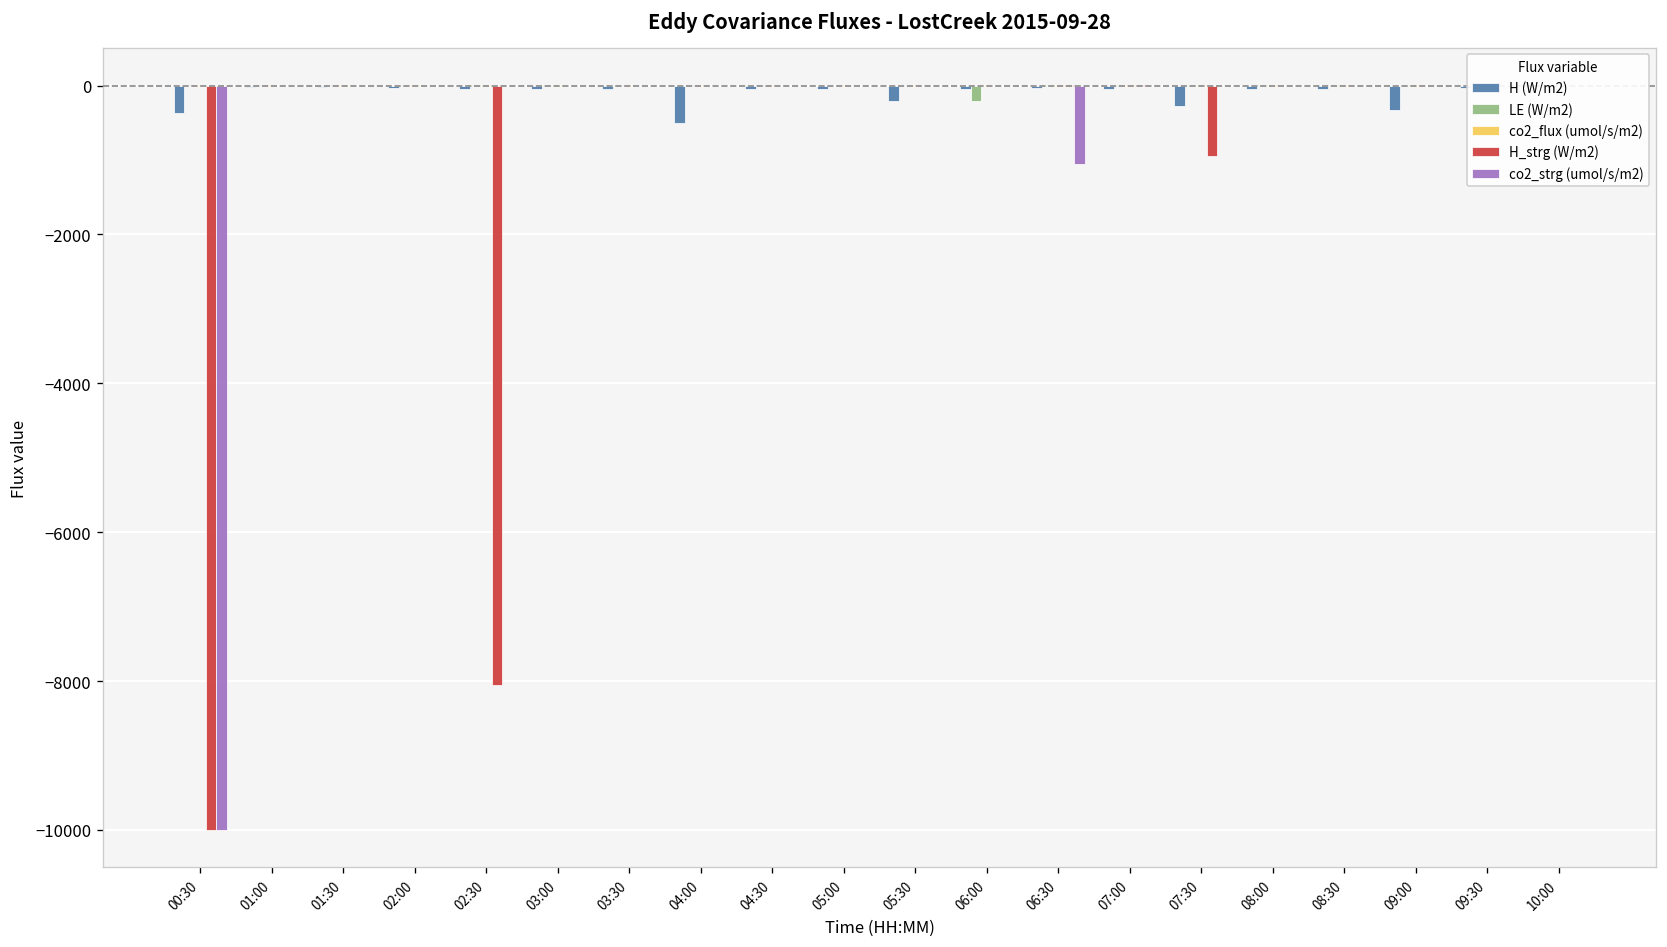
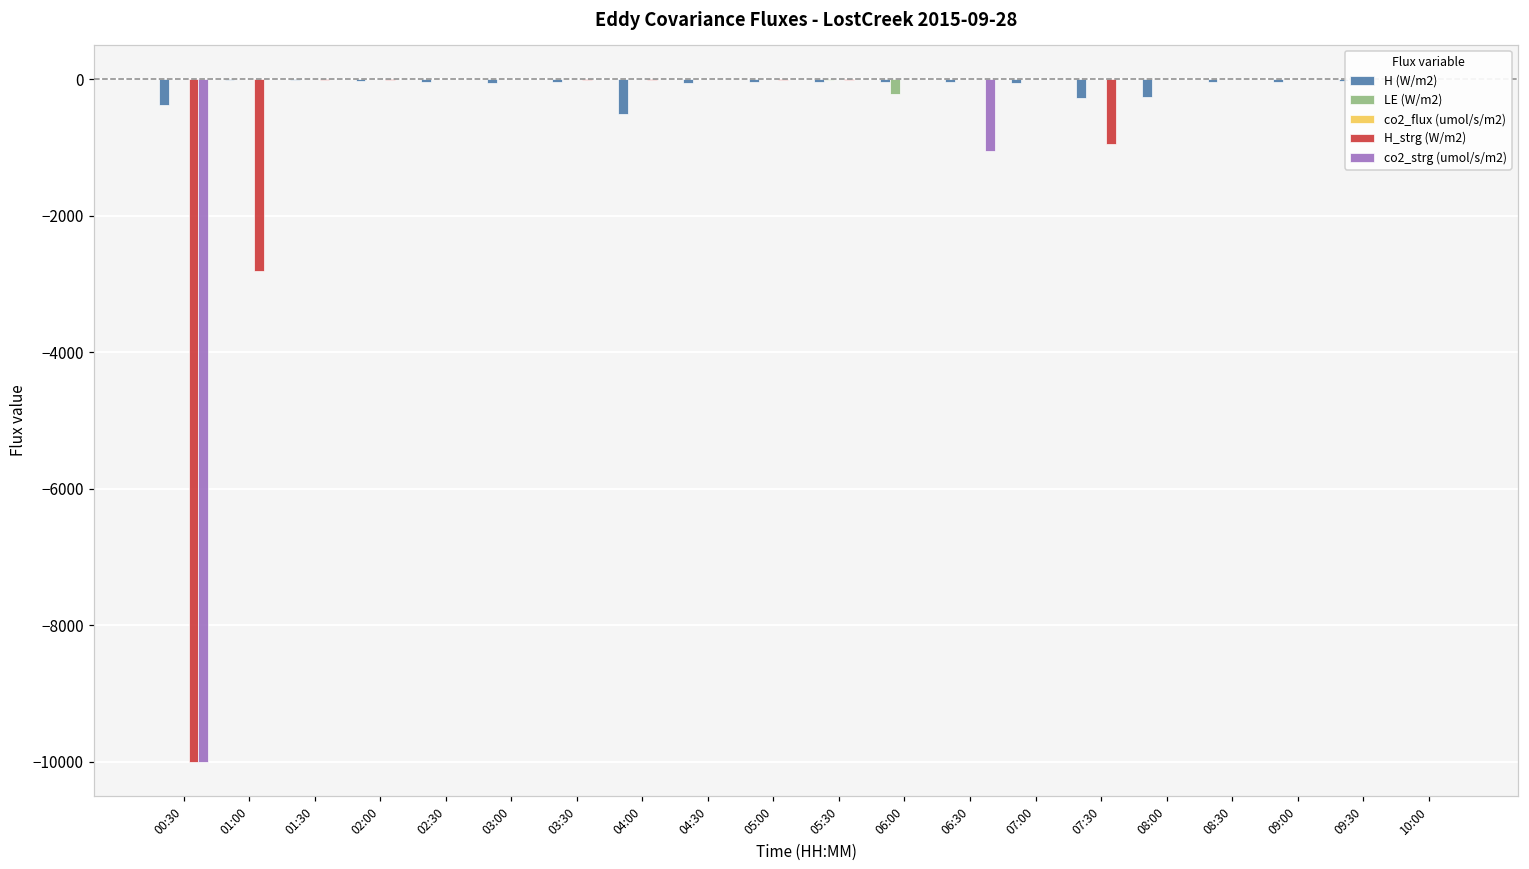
H_strg (W/m2), 01:00: 0 -> -2800
H_strg (W/m2), 02:30: -8100 -> 0
H (W/m2), 05:30: -200 -> 0
H (W/m2), 08:00: 0 -> -300
H (W/m2), 09:00: -300 -> 0
